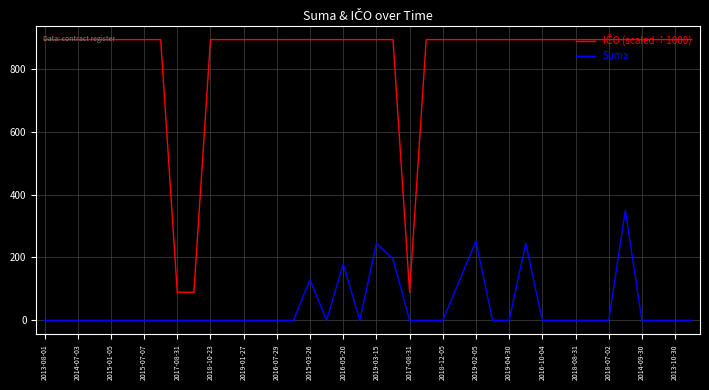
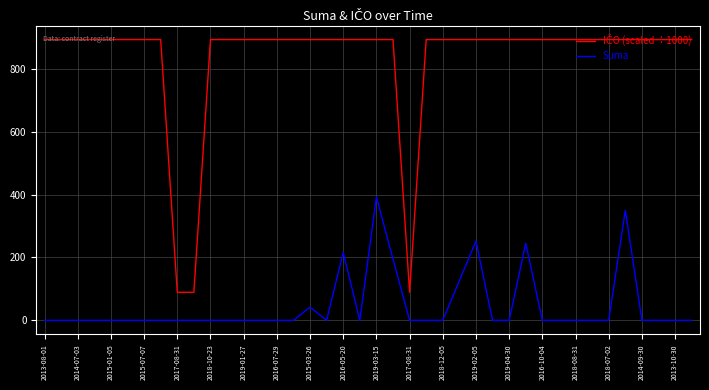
Suma, 2015-03-26: 130 -> 40
Suma, 2016-05-20: 180 -> 220
Suma, 2019-03-15: 250 -> 390
